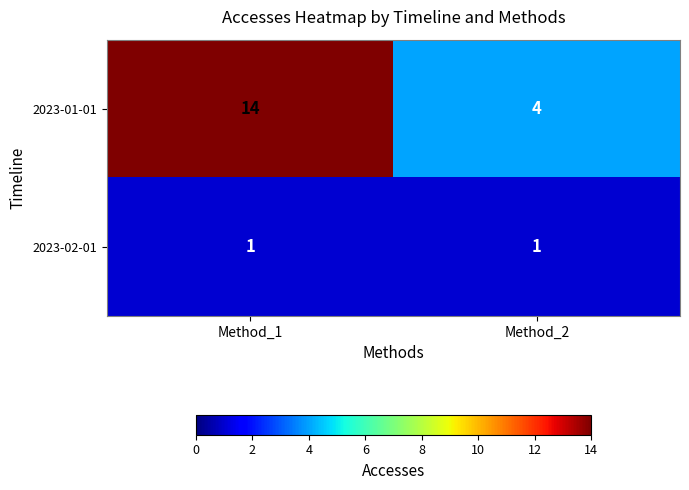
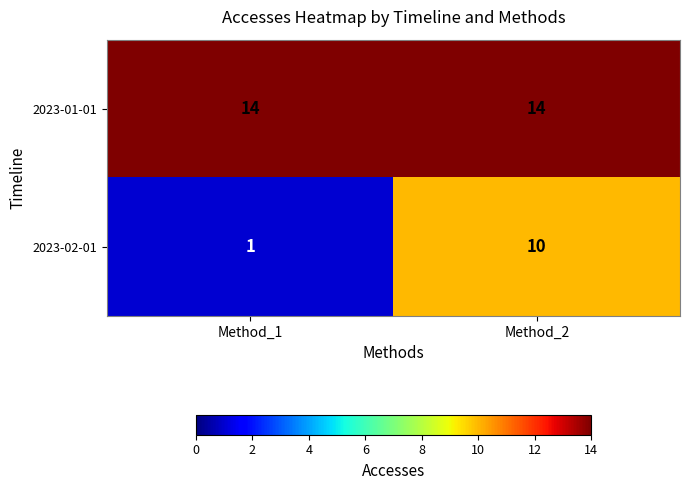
2023-01-01, Method_2: 4 -> 14
2023-02-01, Method_2: 1 -> 10
